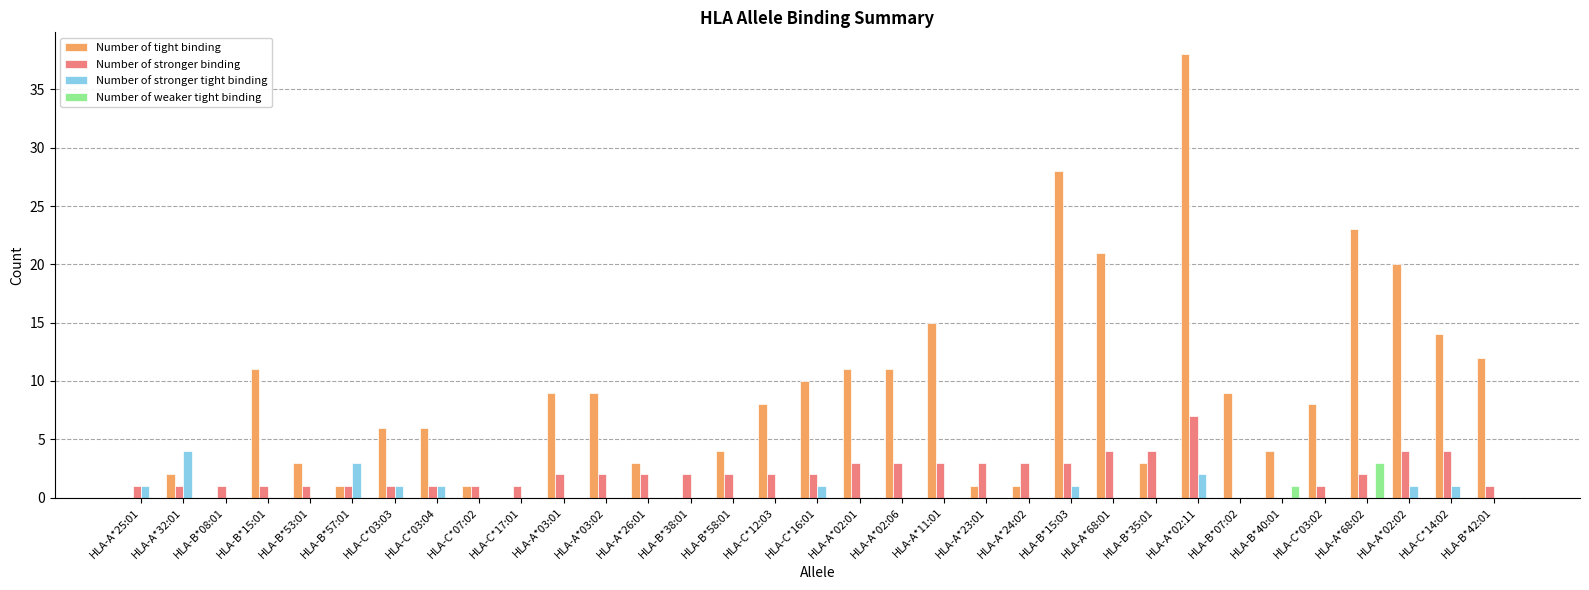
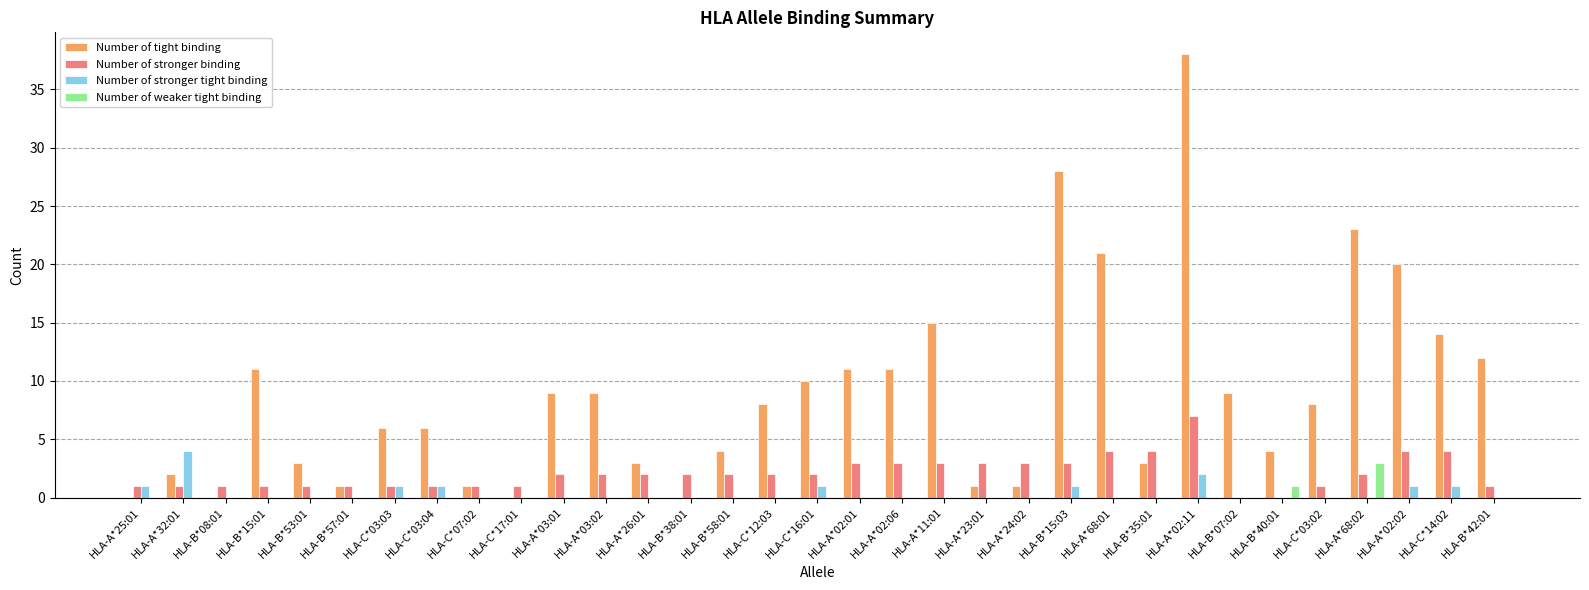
Number of stronger tight binding, HLA-B*57:01: 3 -> 0
